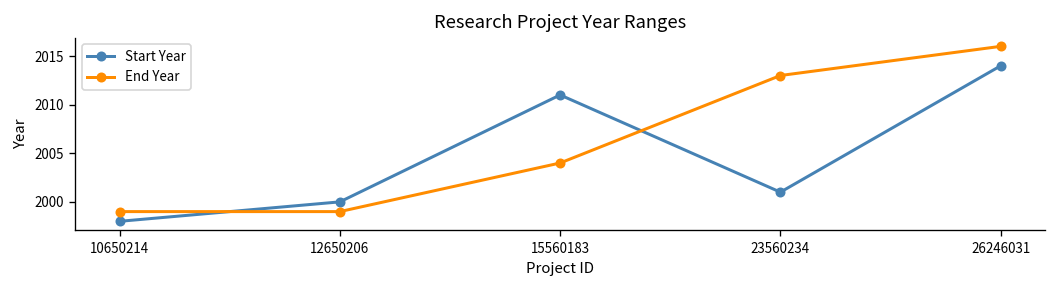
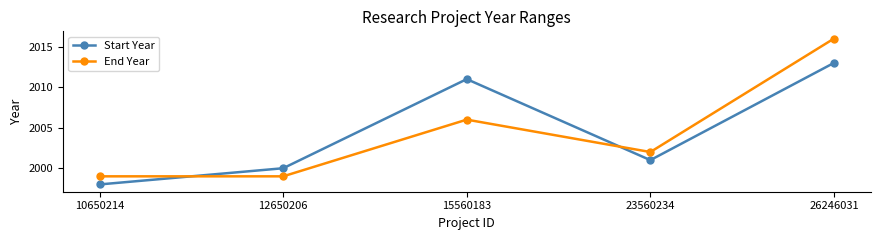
End Year, 15560183: 2004 -> 2006
End Year, 23560234: 2013 -> 2002
Start Year, 26246031: 2014 -> 2013
